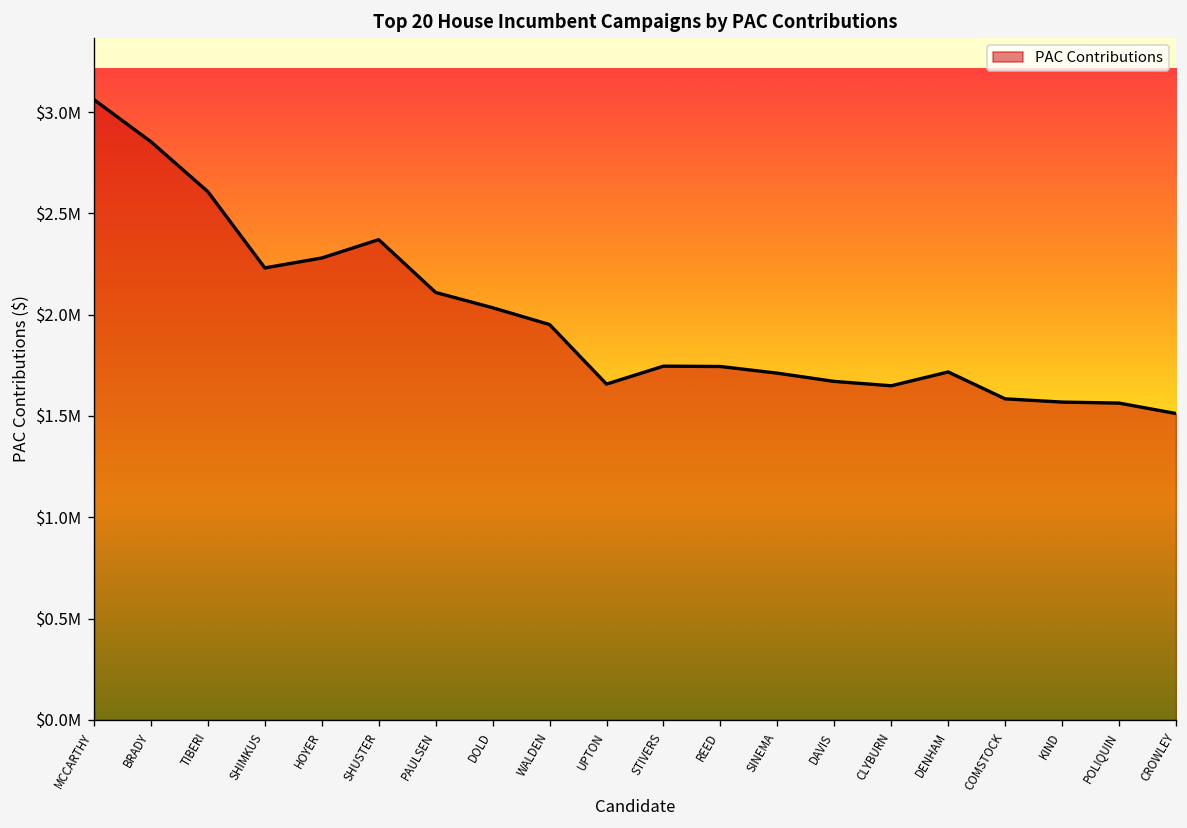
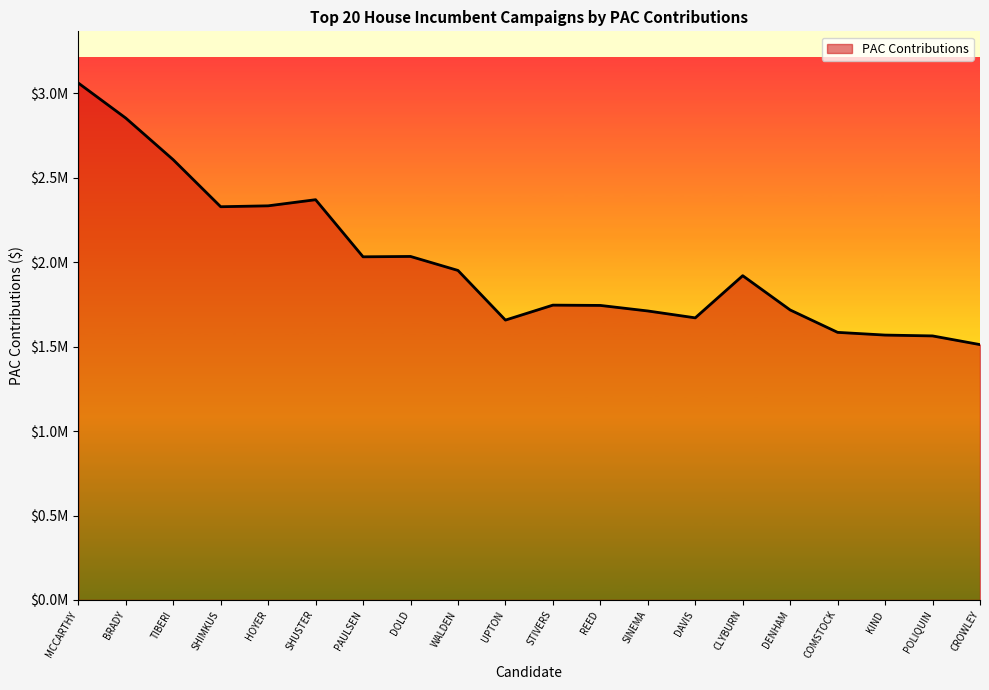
SHIMKUS: $2230000 -> $2330000
HOYER: $2280000 -> $2330000
PAULSEN: $2110000 -> $2030000
CLYBURN: $1650000 -> $1920000
